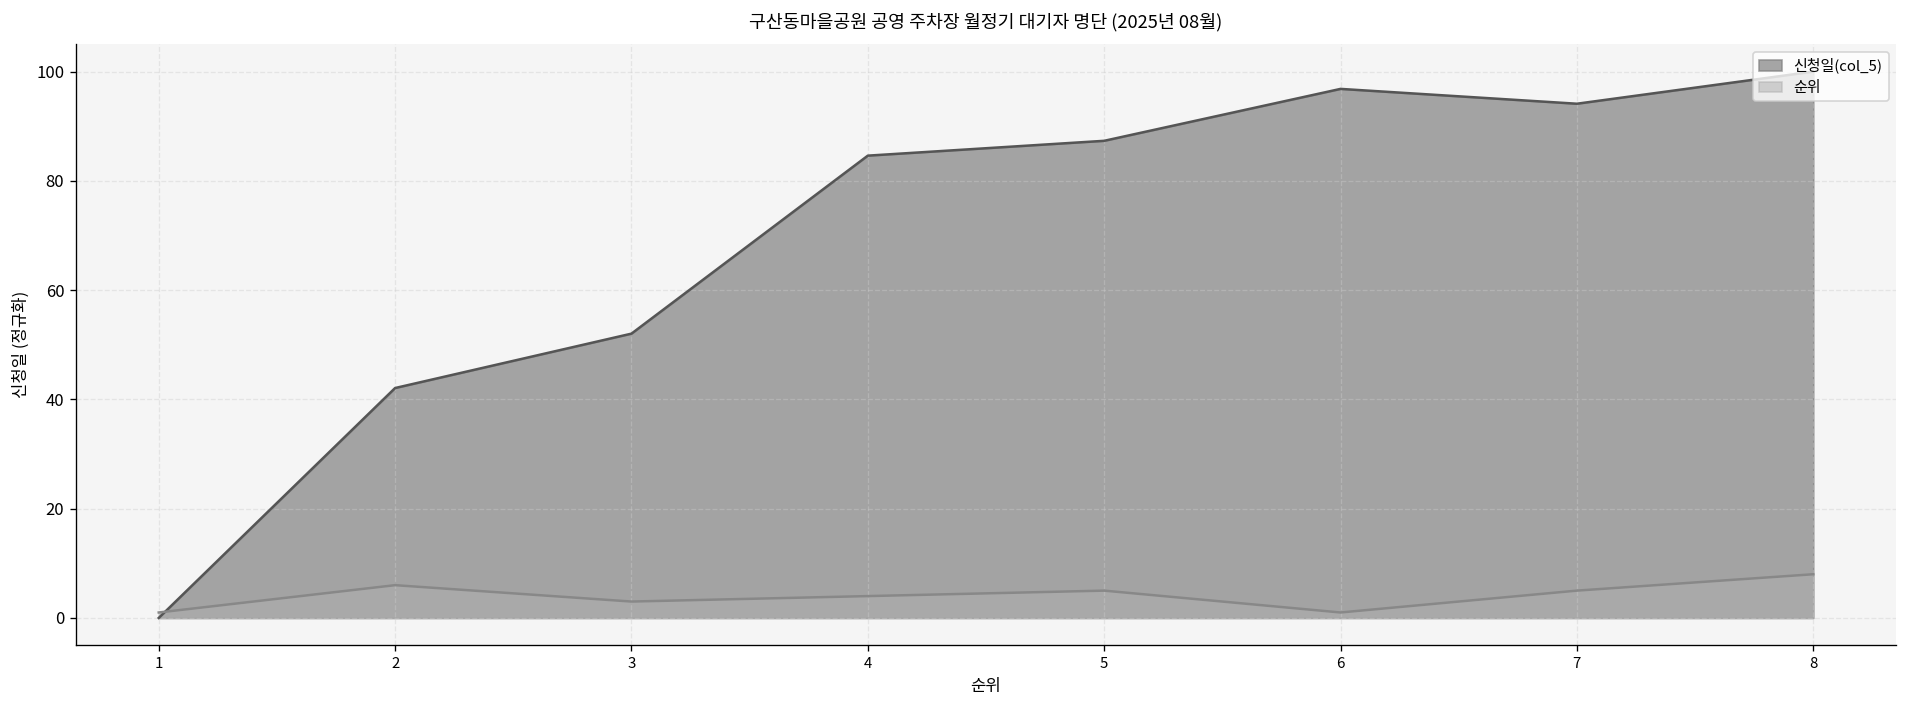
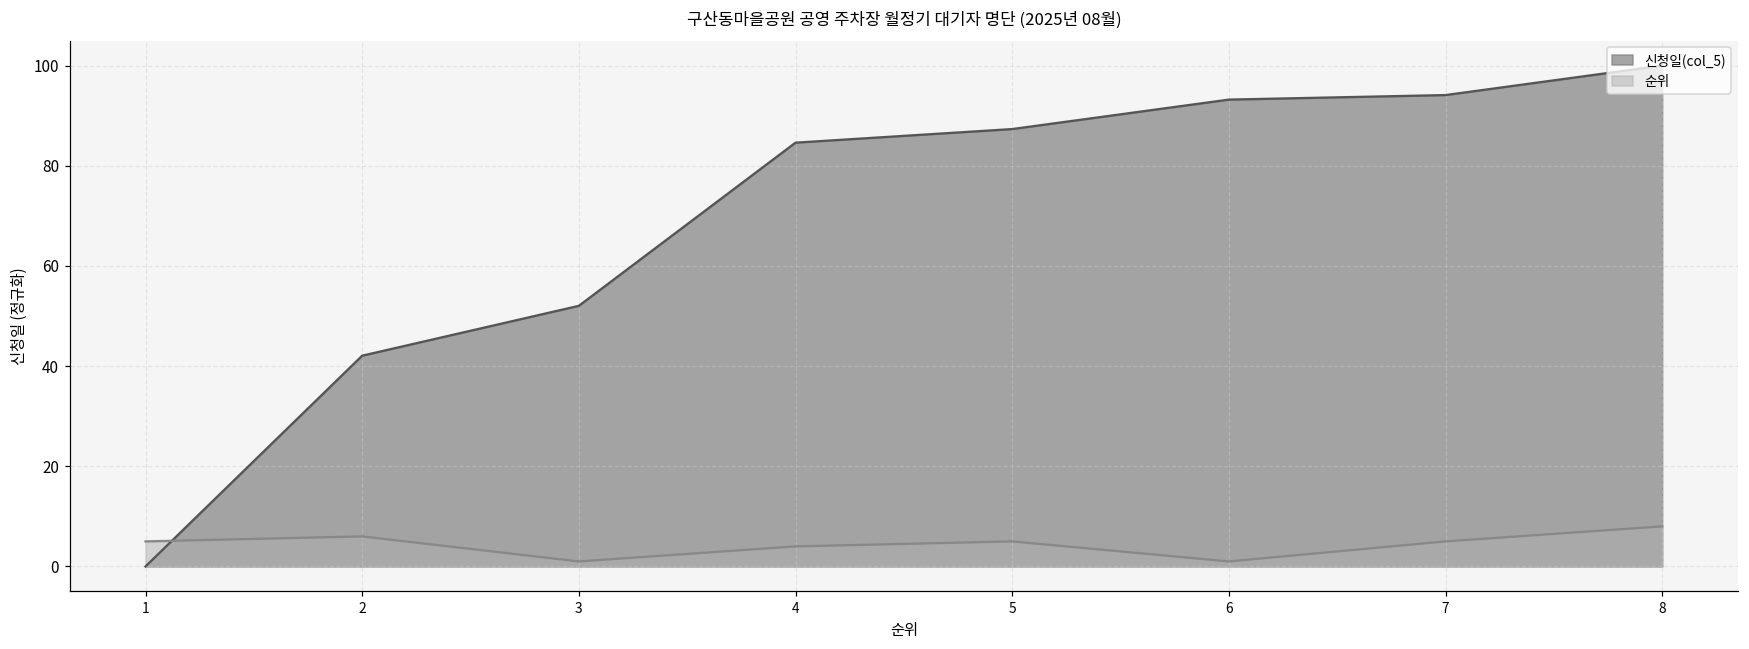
순위, 1: 1 -> 5
순위, 3: 3 -> 1
신청일(col_5), 6: 97 -> 93
